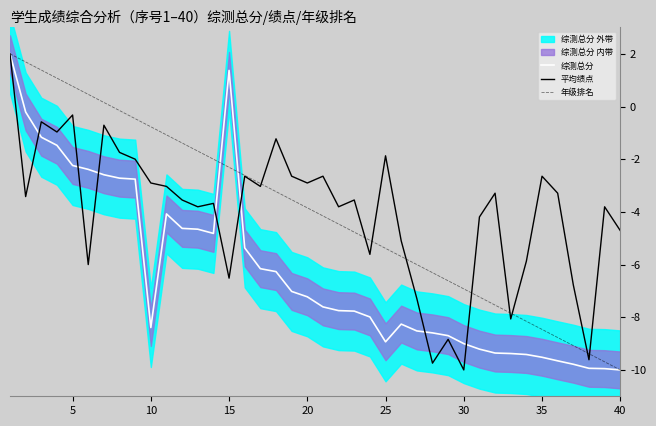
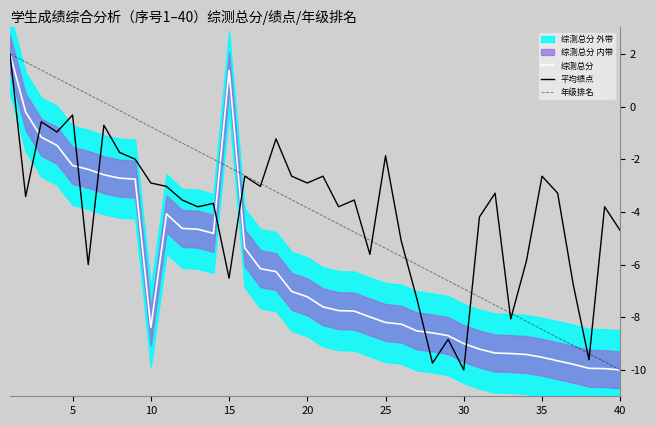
综测总分, 25: -8.9 -> -8.2
